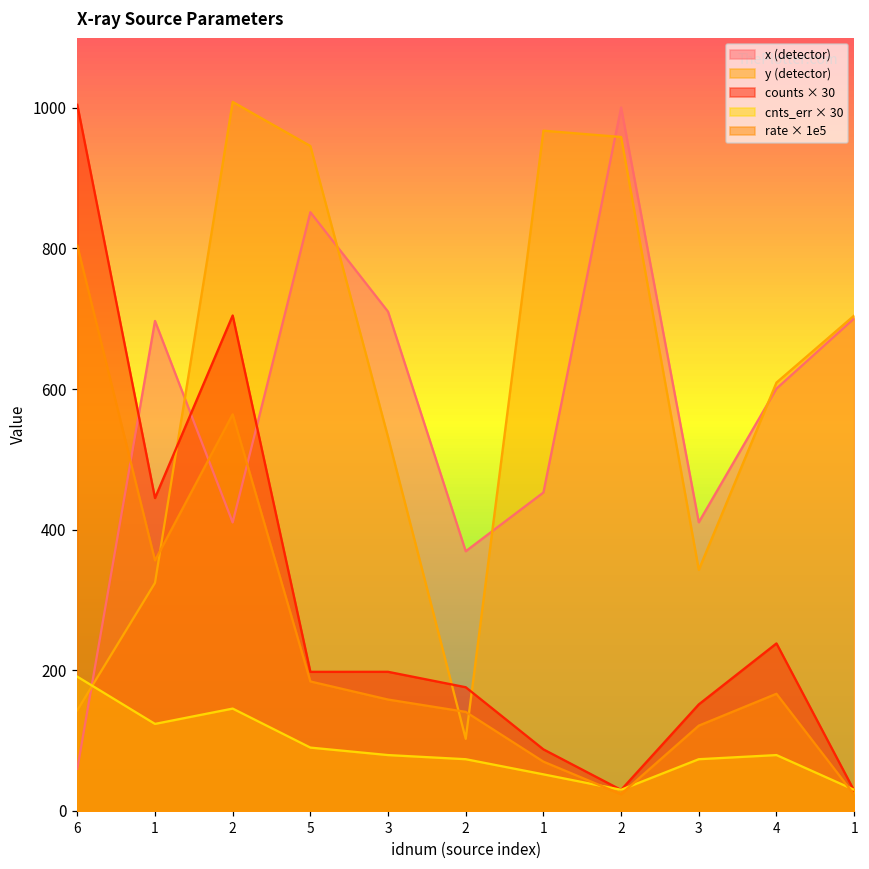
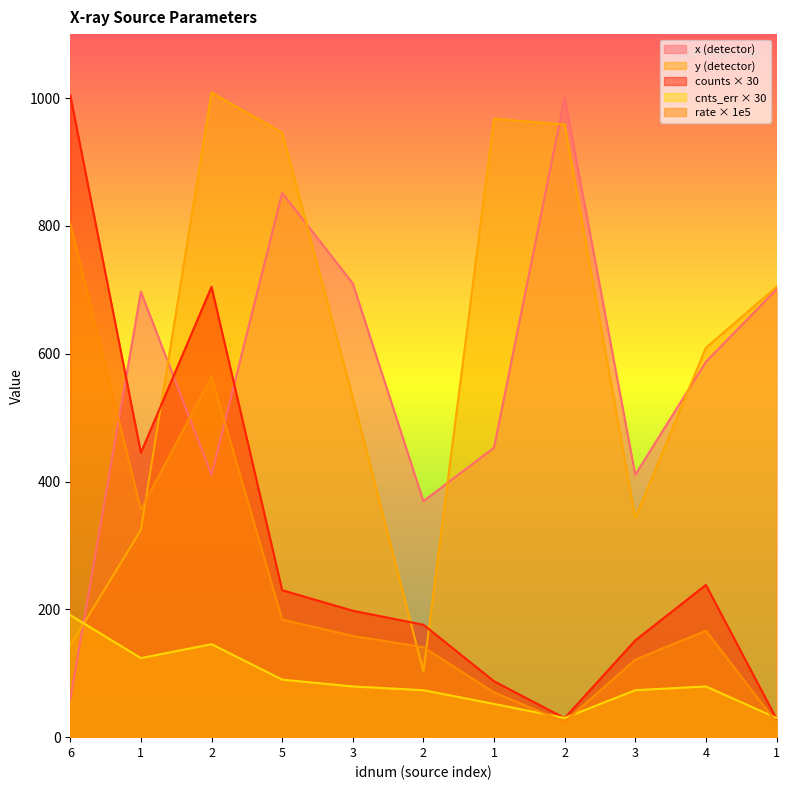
counts × 30, 5: 200 -> 230
x (detector), 4: 600 -> 590
